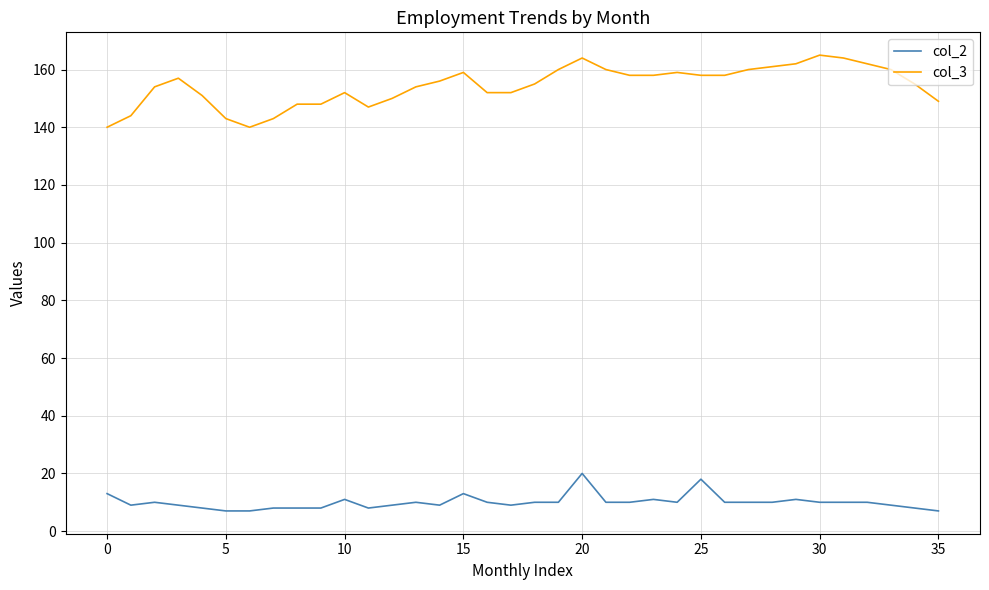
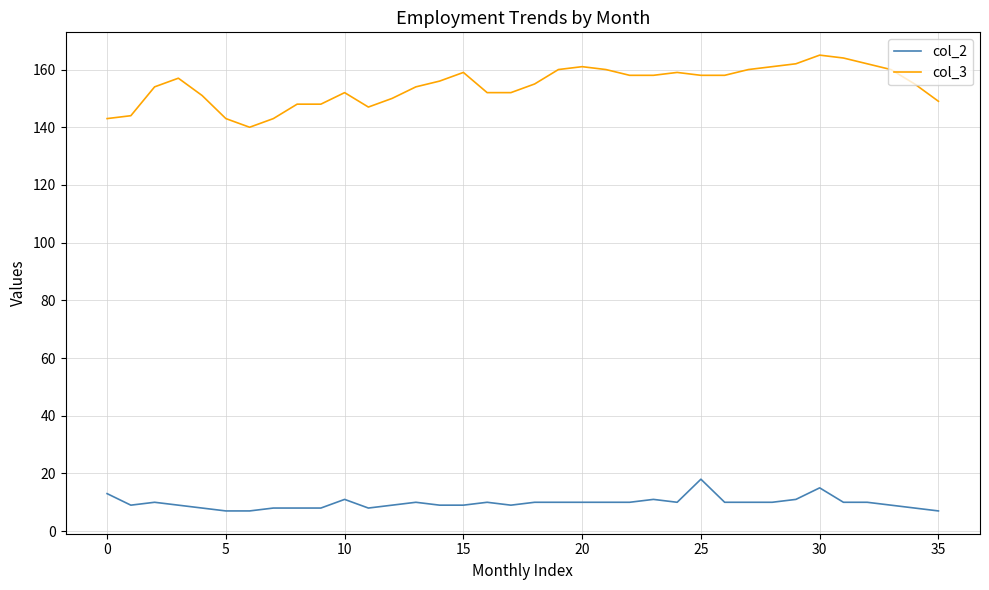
col_3, 0: 140 -> 143
col_2, 15: 13 -> 9
col_2, 20: 20 -> 10
col_3, 20: 164 -> 161
col_2, 30: 10 -> 15
